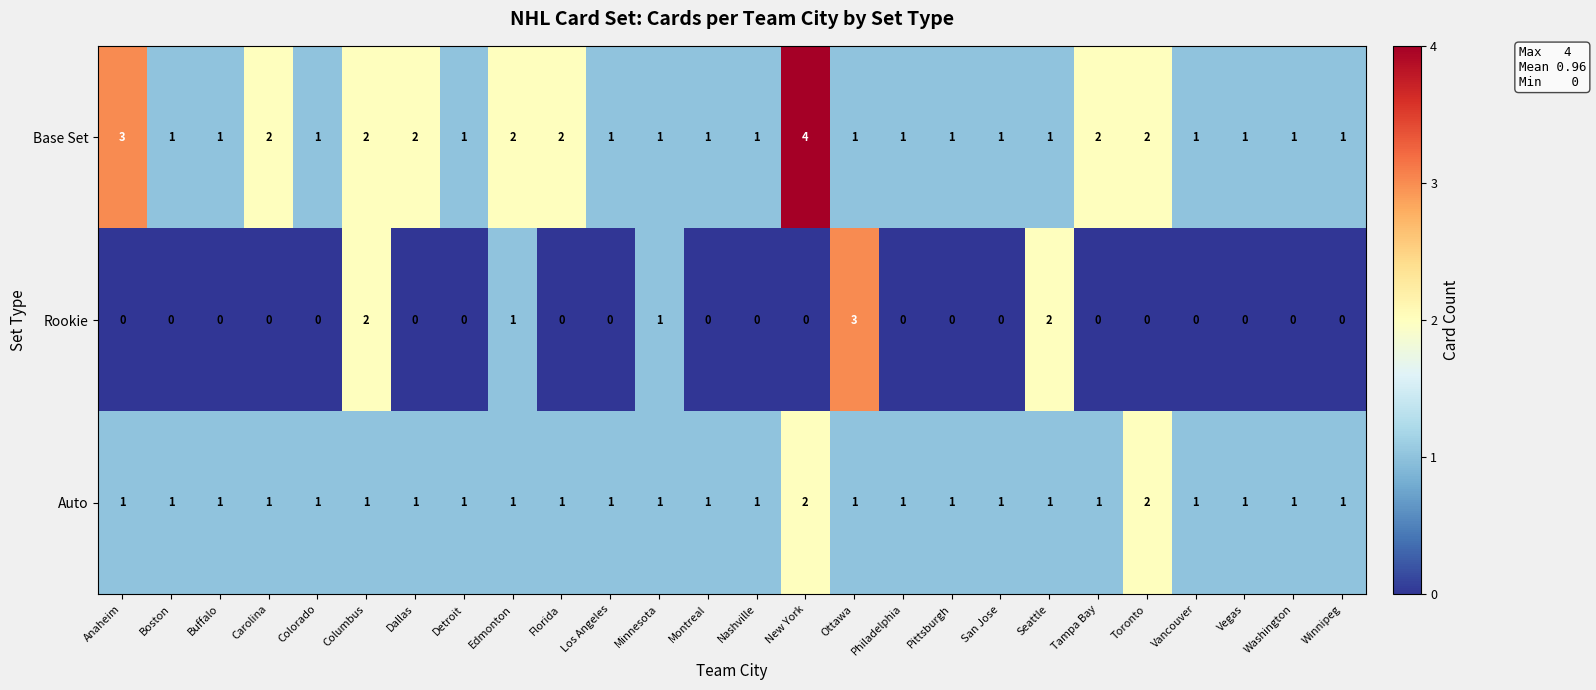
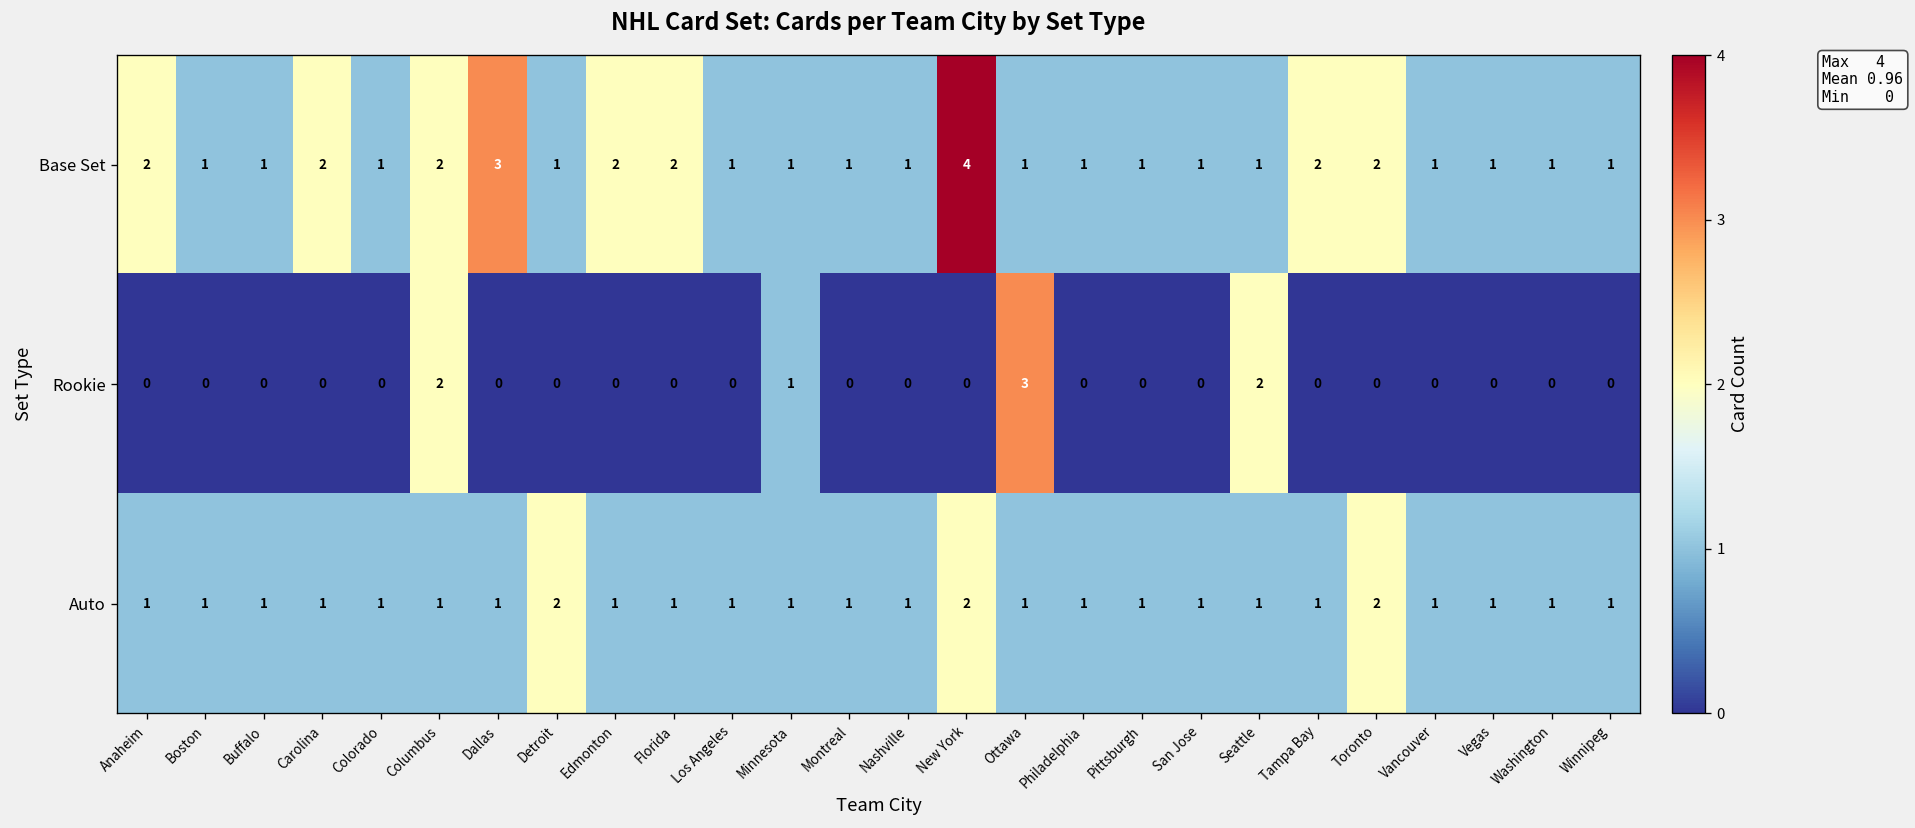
Base Set, Anaheim: 3 -> 2
Base Set, Dallas: 2 -> 3
Rookie, Edmonton: 1 -> 0
Auto, Detroit: 1 -> 2
